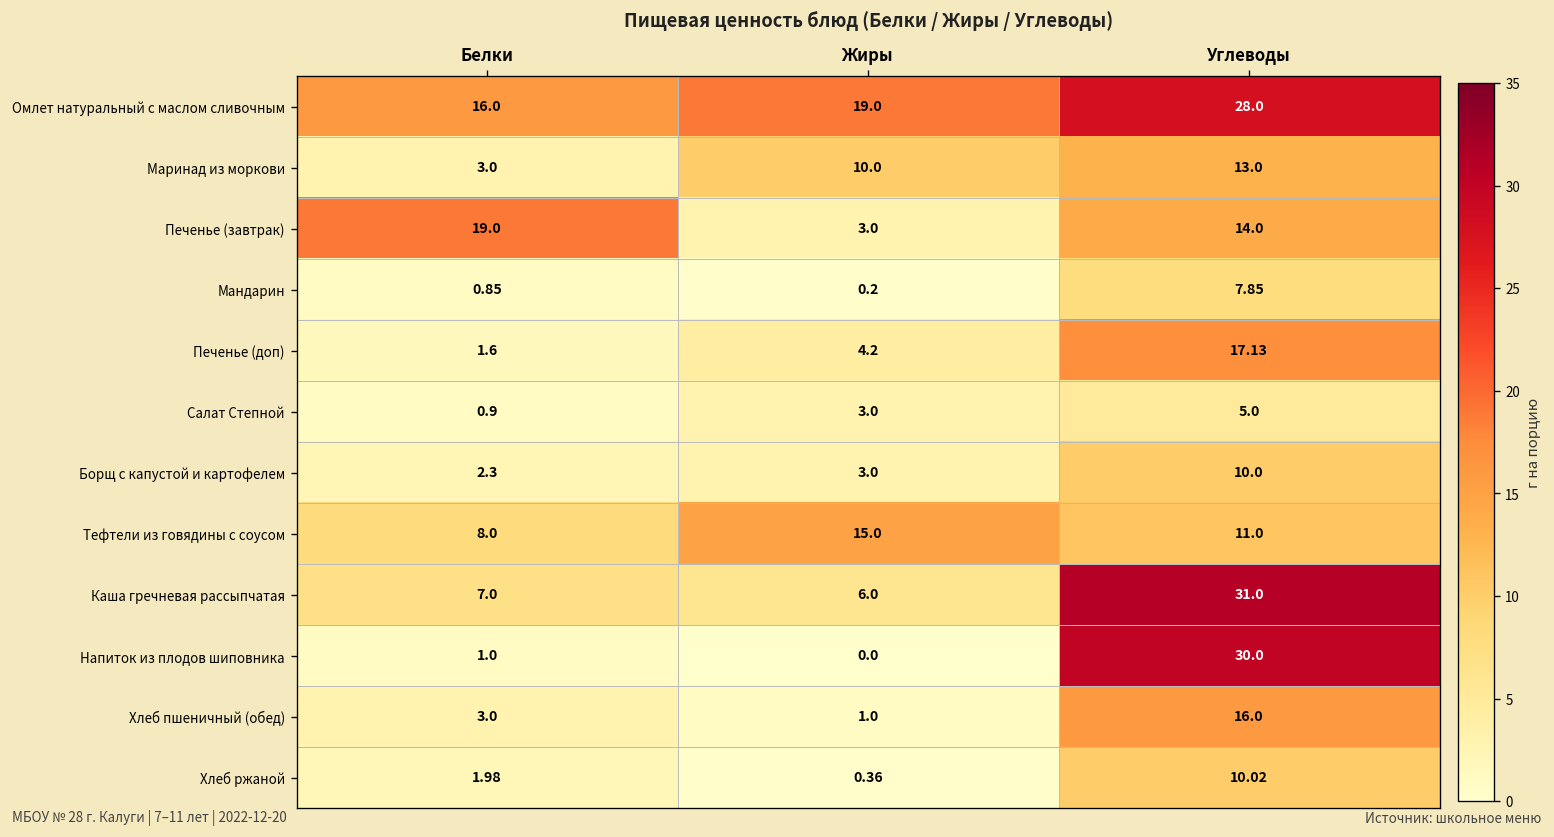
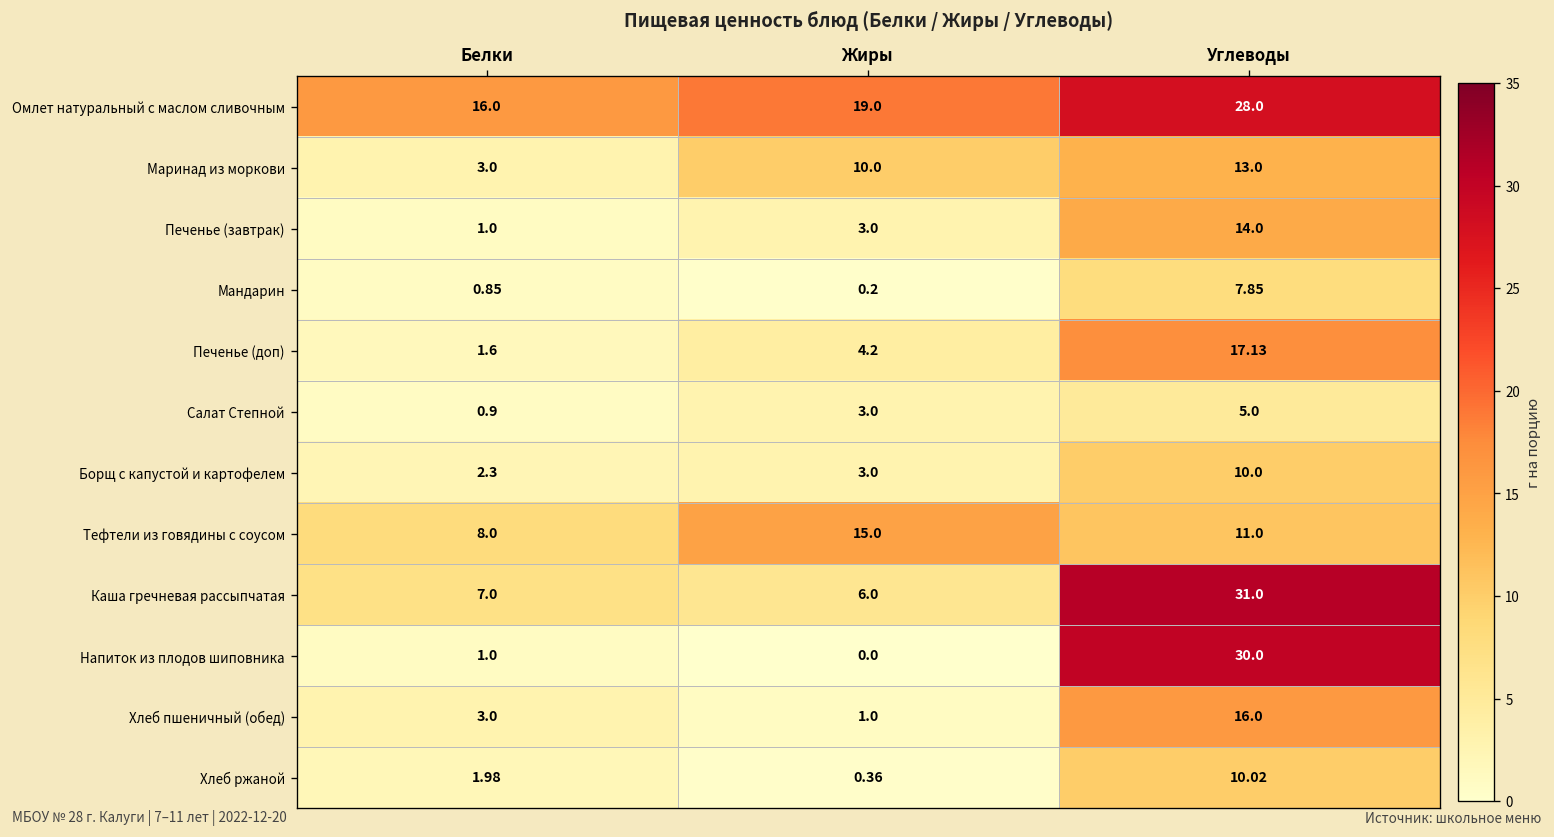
Печенье (завтрак), Белки: 19.0 -> 1.0
